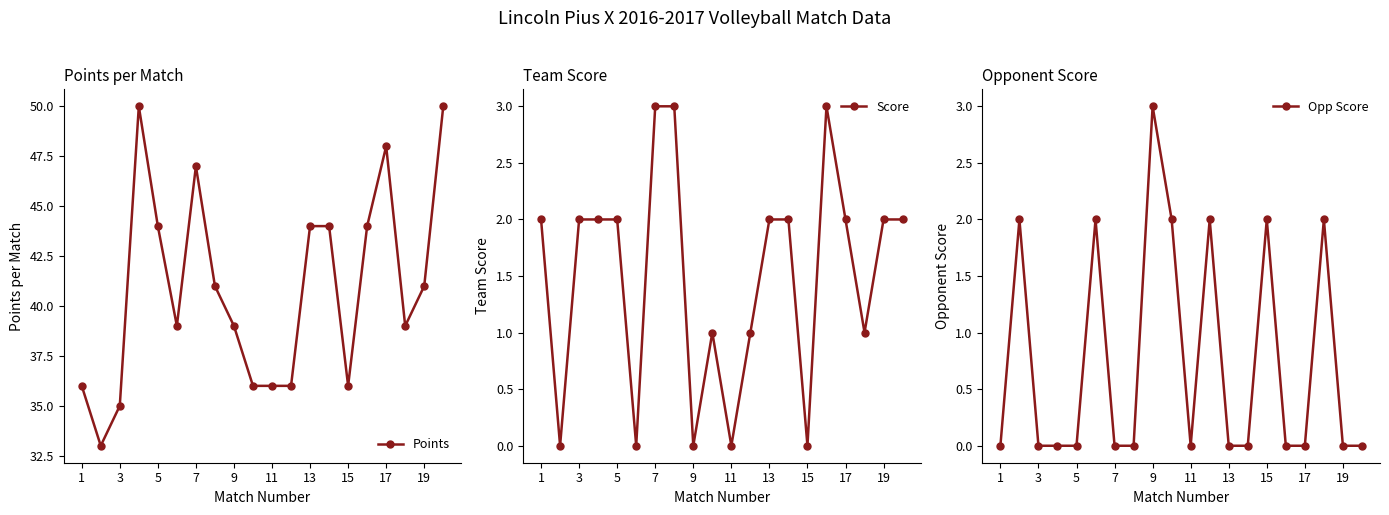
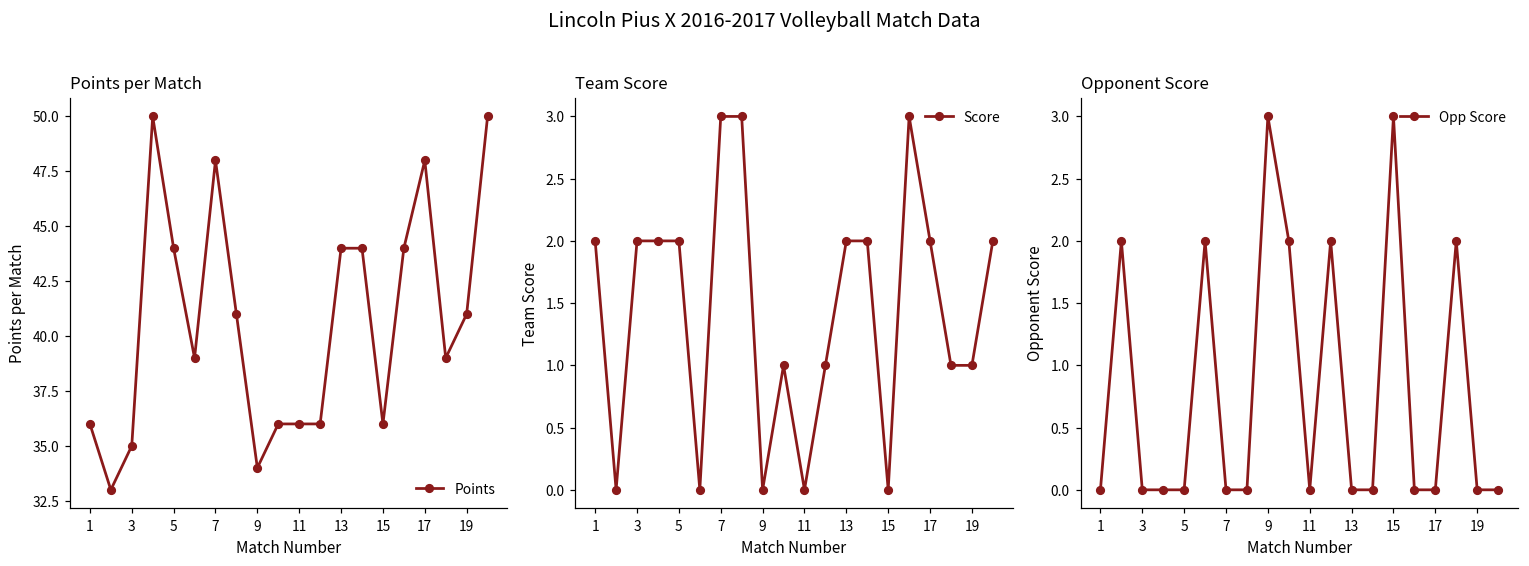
Points per Match, 7: 47 -> 48
Points per Match, 9: 39 -> 34
Team Score, 19: 2 -> 1
Opponent Score, 15: 2 -> 3
